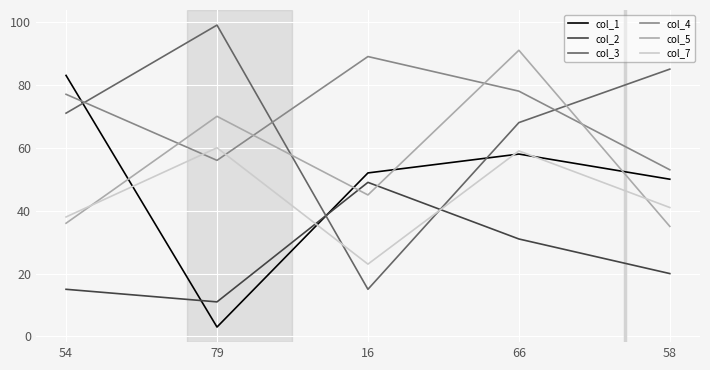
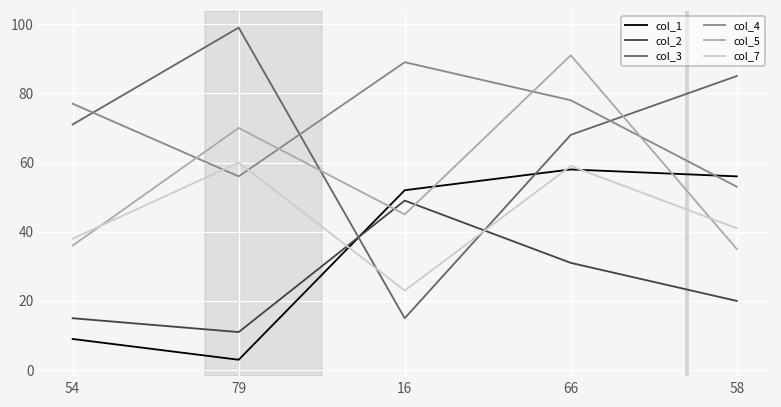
col_1, 54: 83 -> 9
col_1, 58: 50 -> 56
